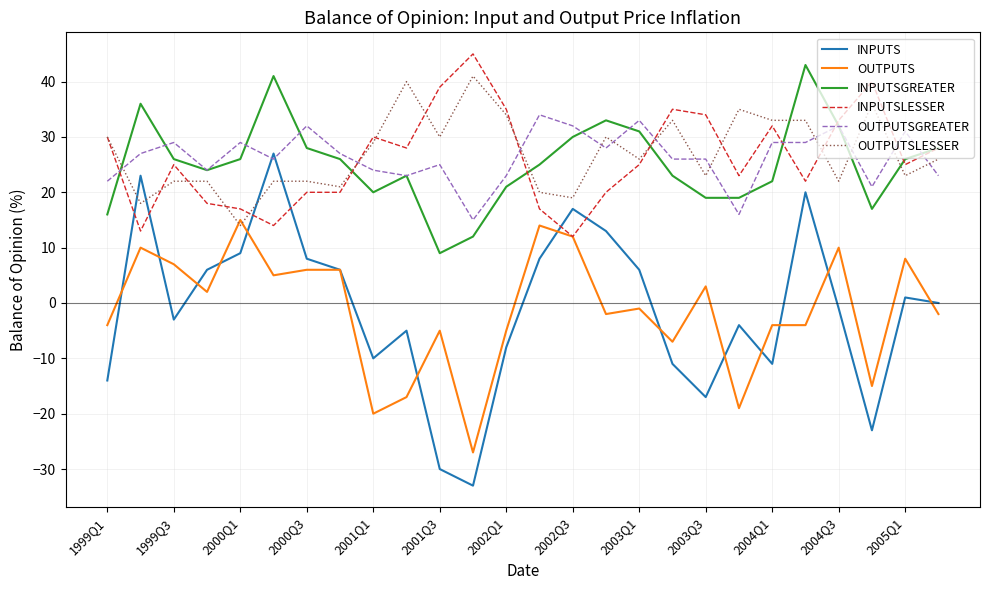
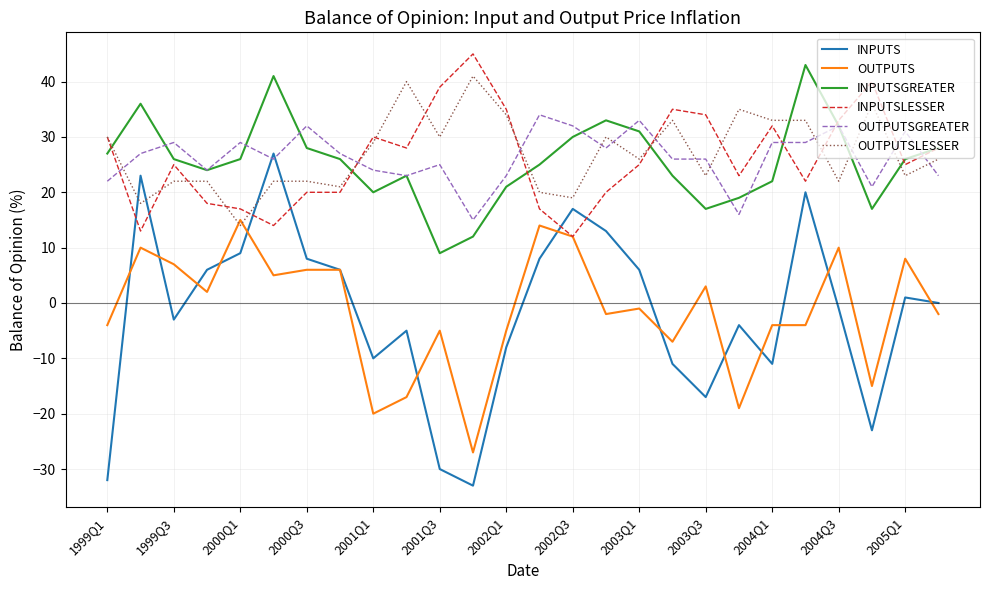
INPUTS, 1999Q1: -14 -> -32
INPUTSGREATER, 1999Q1: 16 -> 27
INPUTSGREATER, 2003Q3: 19 -> 17
